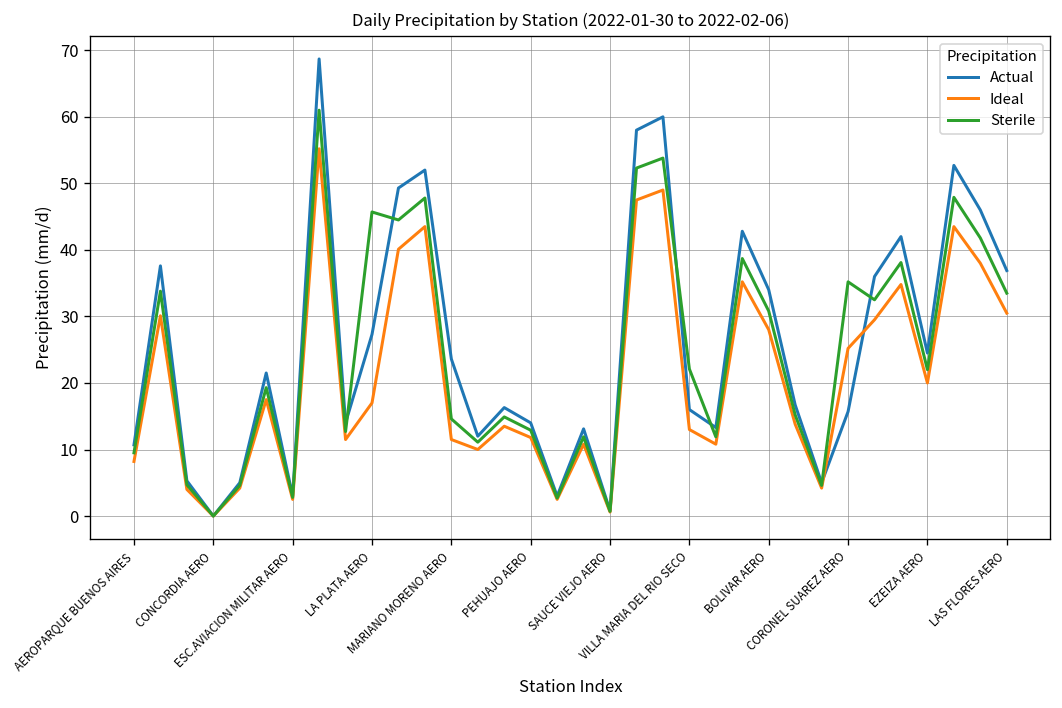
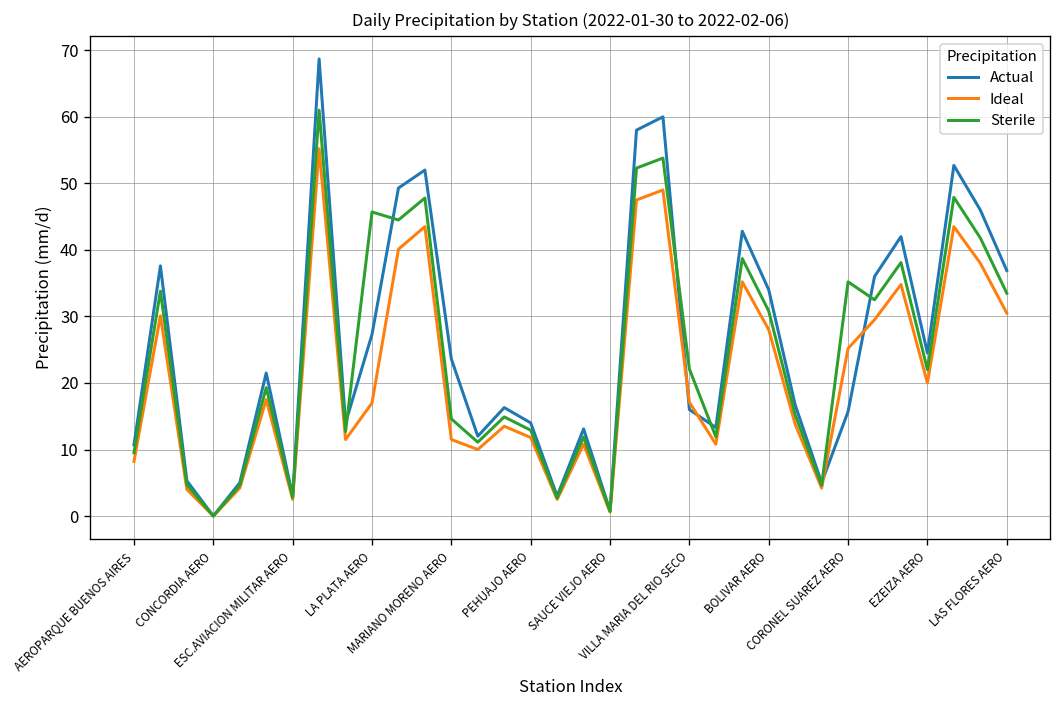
Ideal, VILLA MARIA DEL RIO SECO: 13 -> 17
